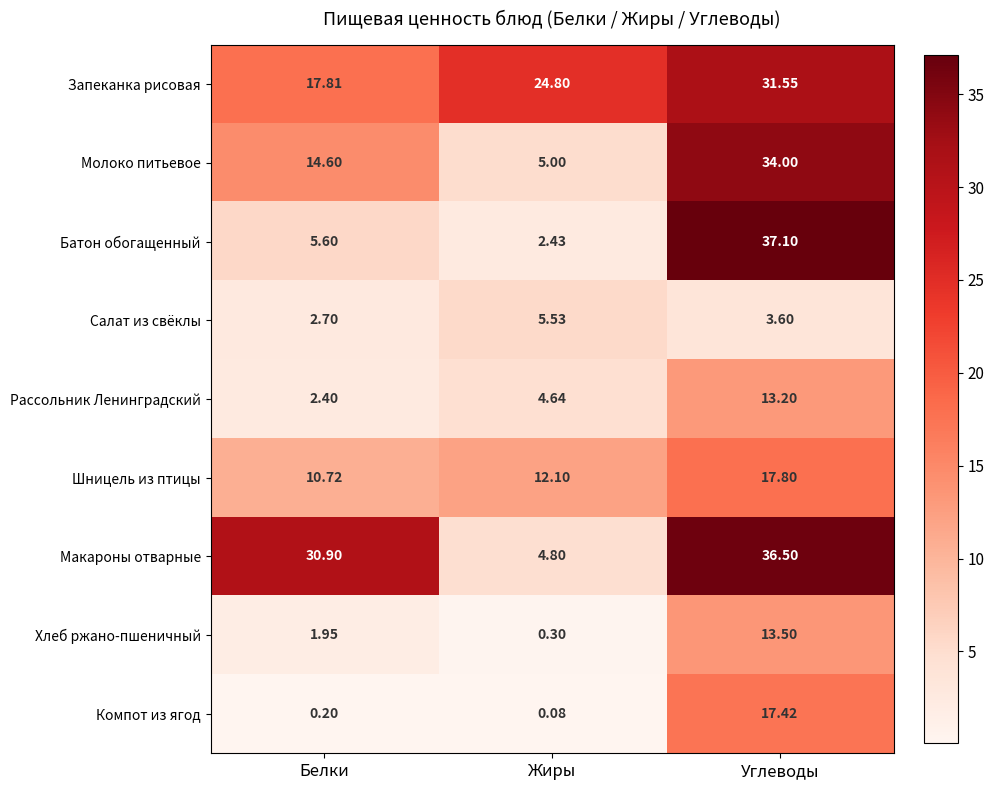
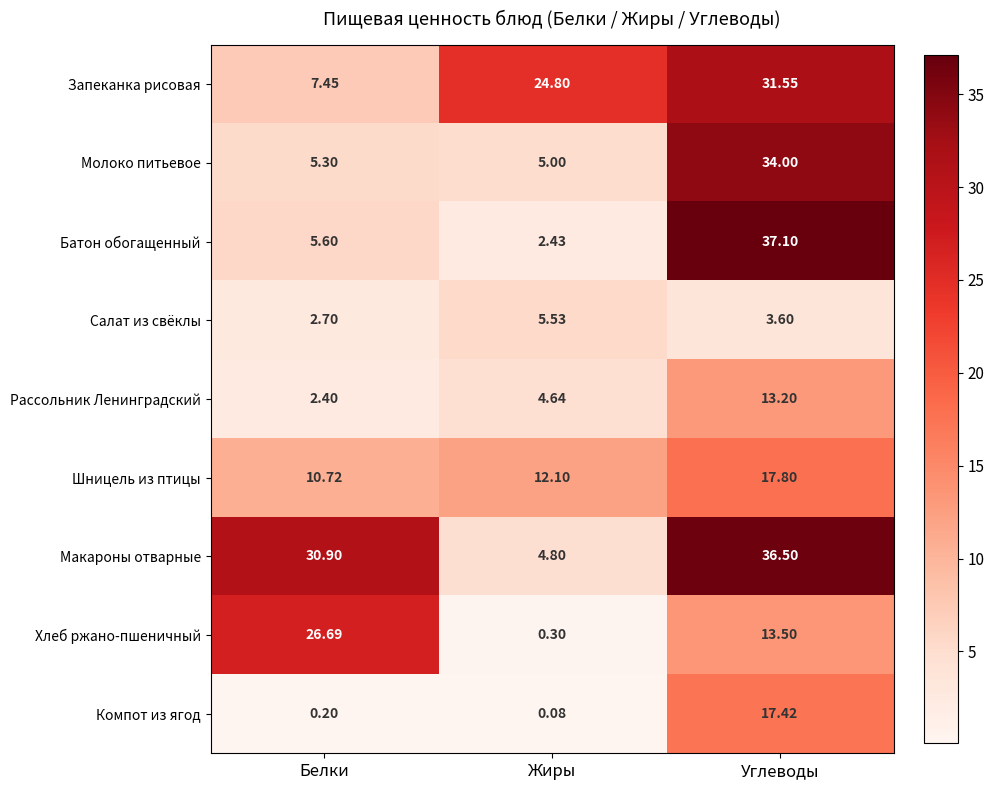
Запеканка рисовая, Белки: 17.81 -> 7.45
Молоко питьевое, Белки: 14.60 -> 5.30
Хлеб ржано-пшеничный, Белки: 1.95 -> 26.69
